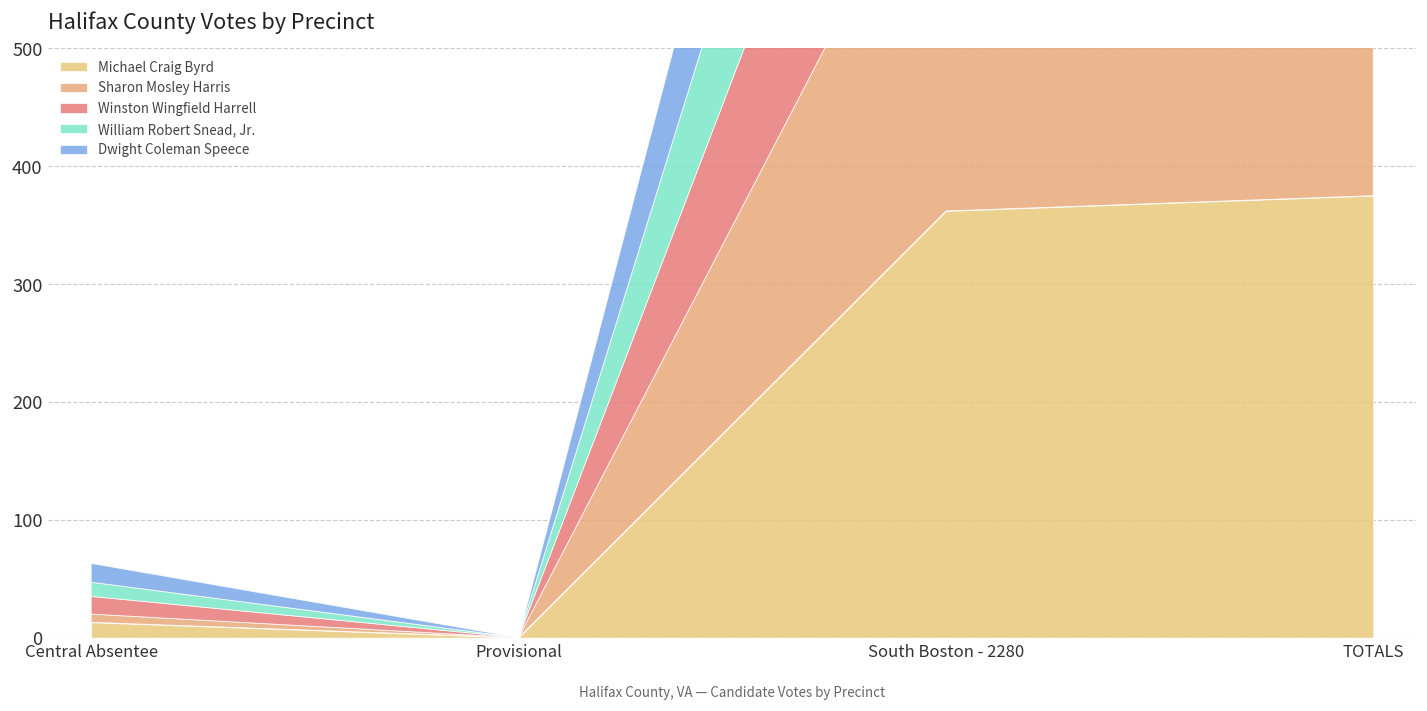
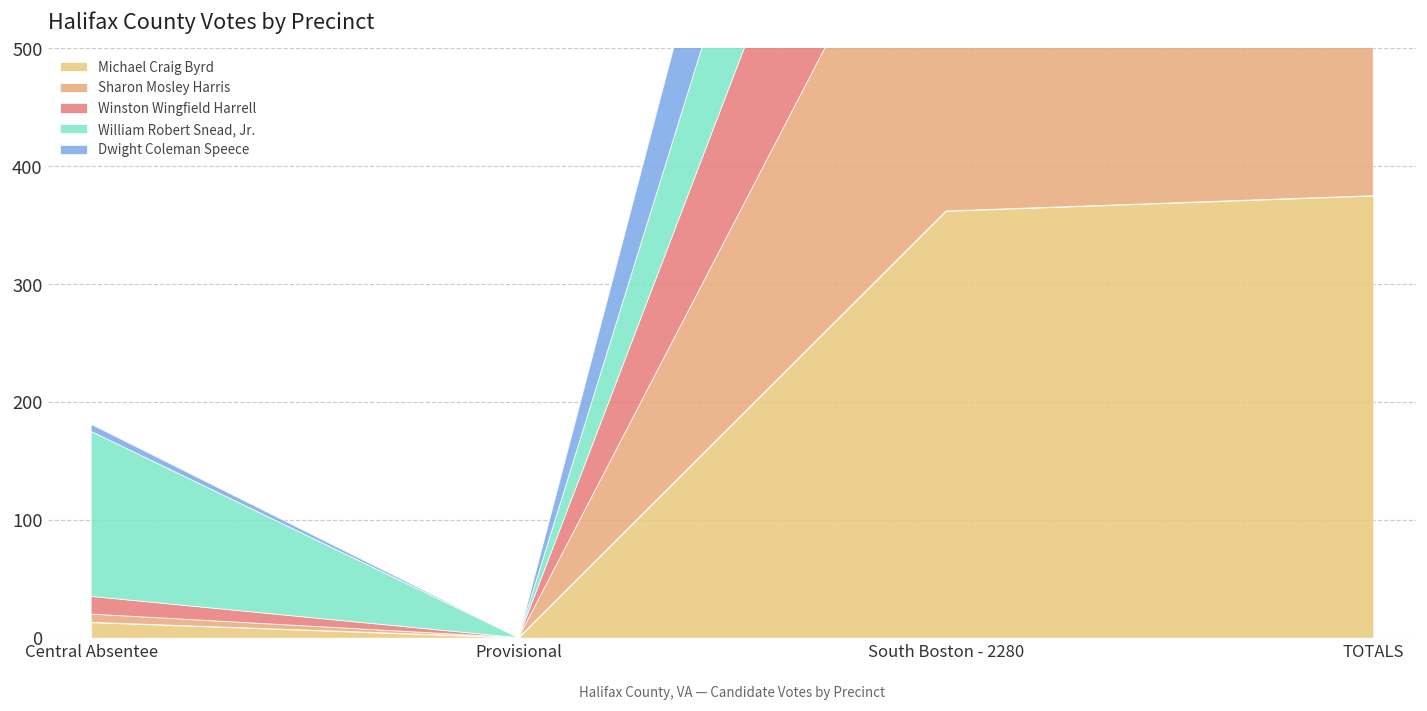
William Robert Snead, Jr., Central Absentee: 10 -> 140
Dwight Coleman Speece, Central Absentee: 20 -> 10
